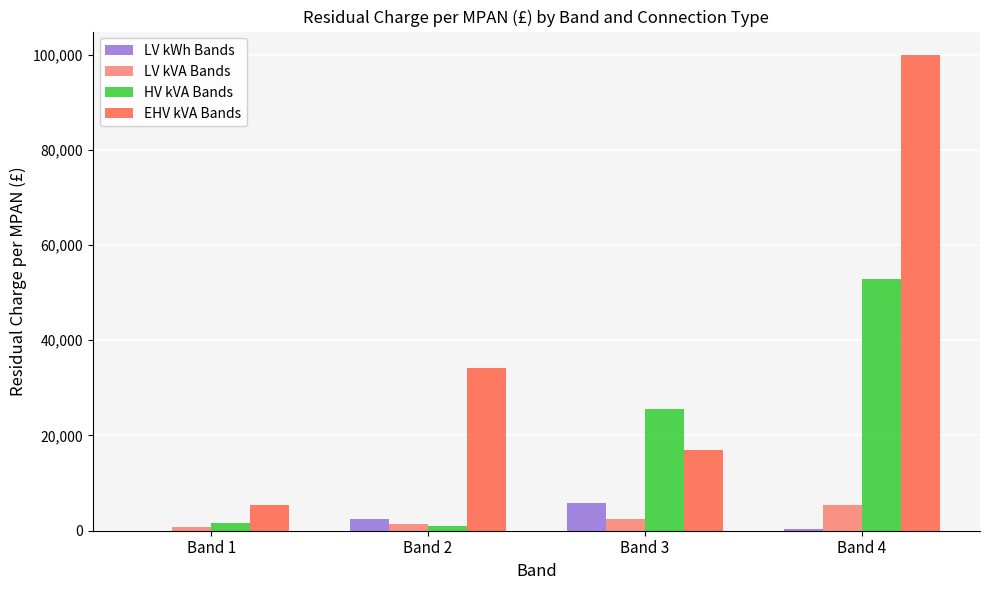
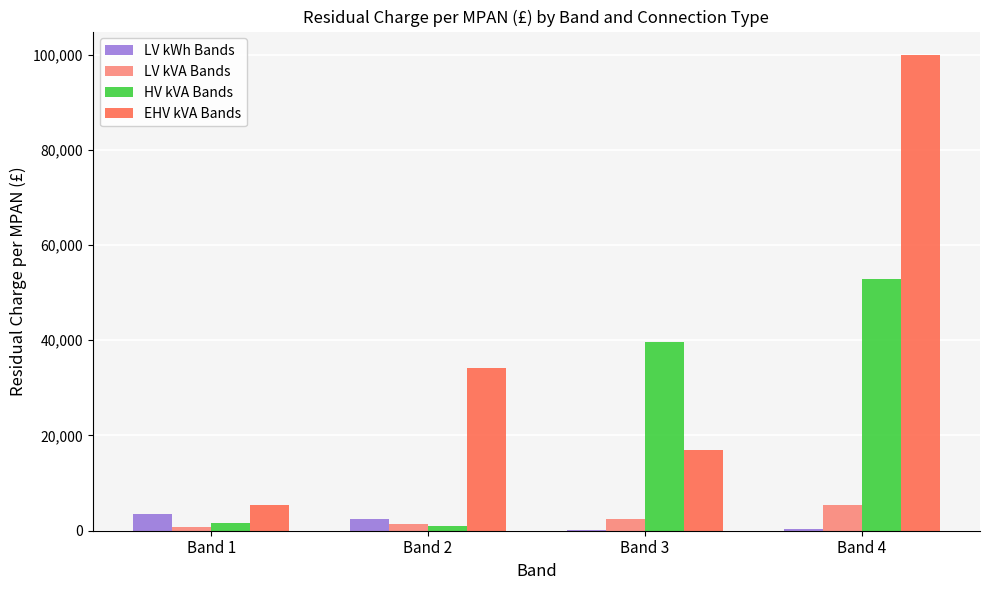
LV kWh Bands, Band 1: 0 -> 3,000
LV kWh Bands, Band 3: 6,000 -> 0
HV kVA Bands, Band 3: 26,000 -> 40,000
